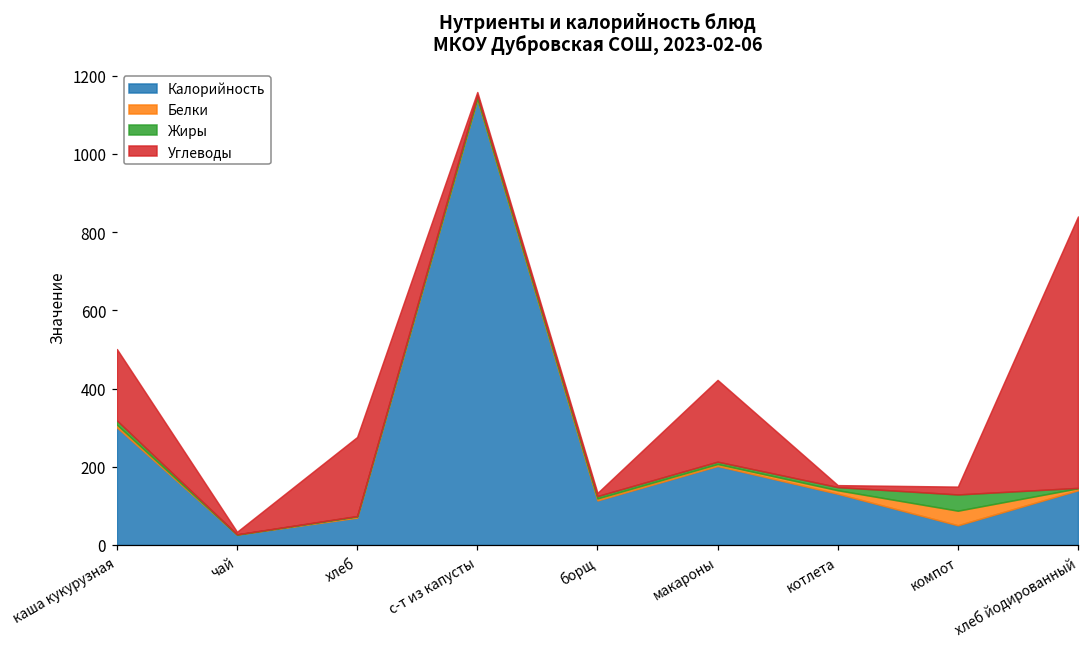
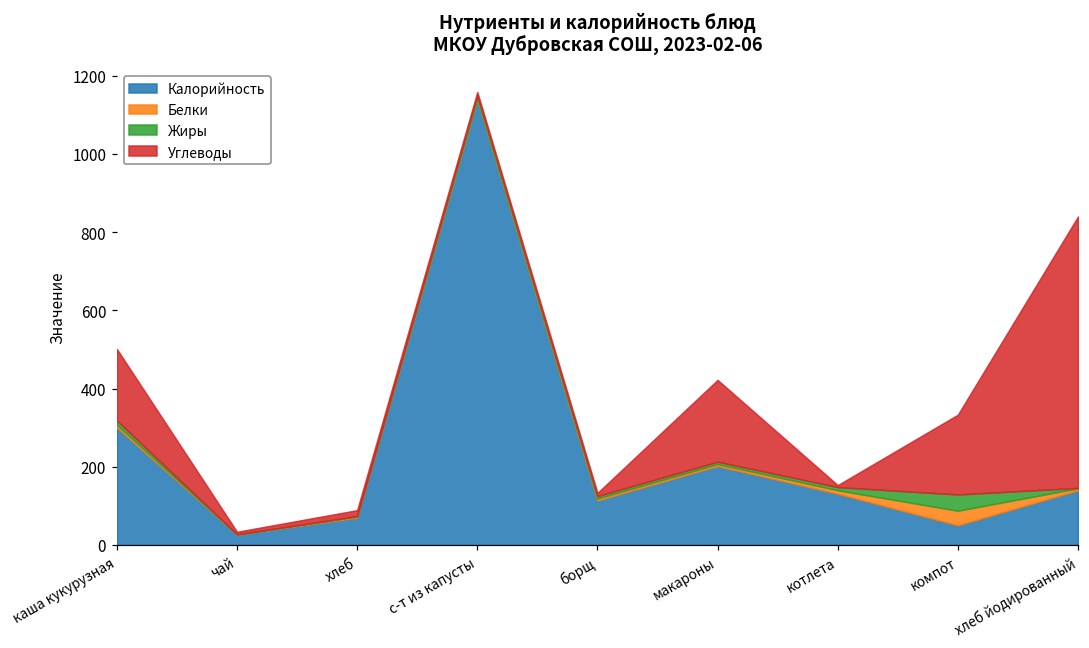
Углеводы, хлеб: 200 -> 20
Углеводы, компот: 20 -> 200
